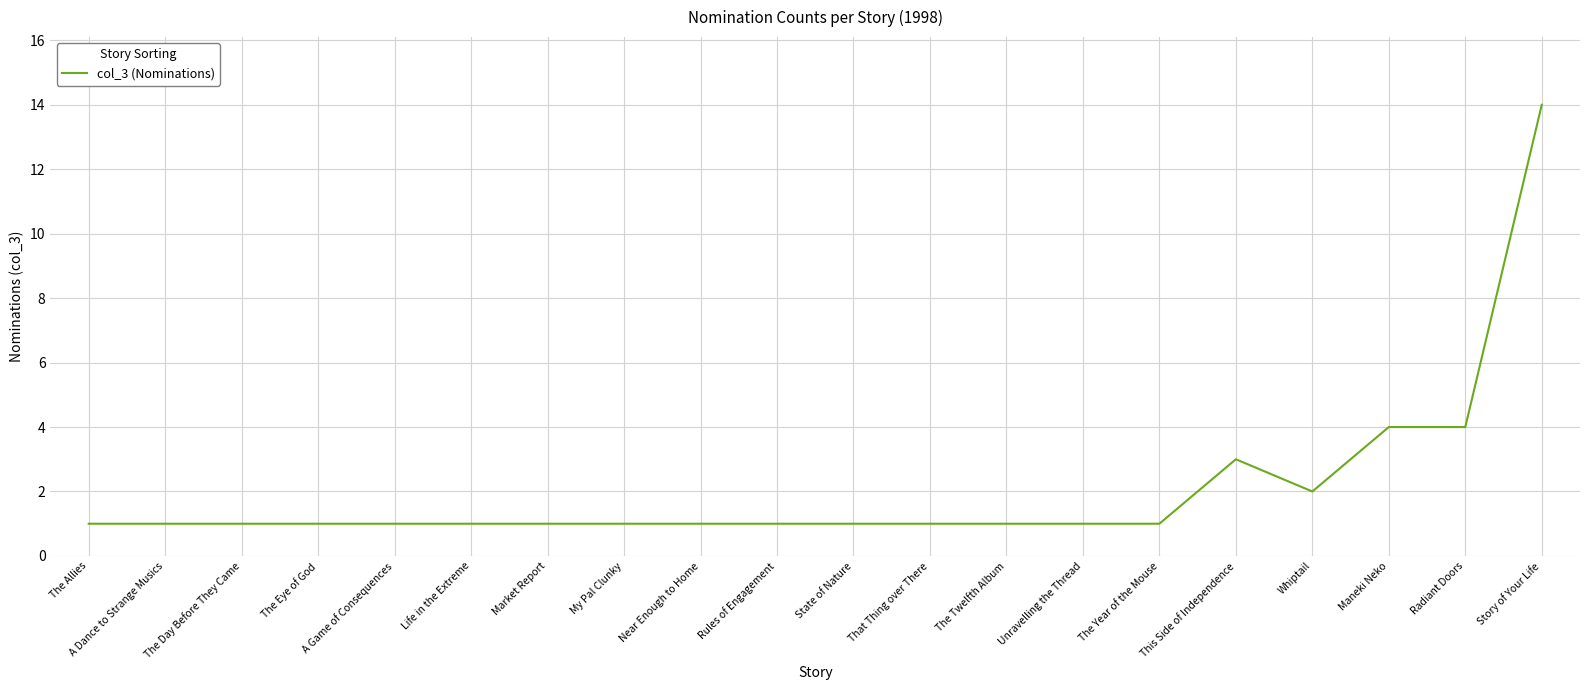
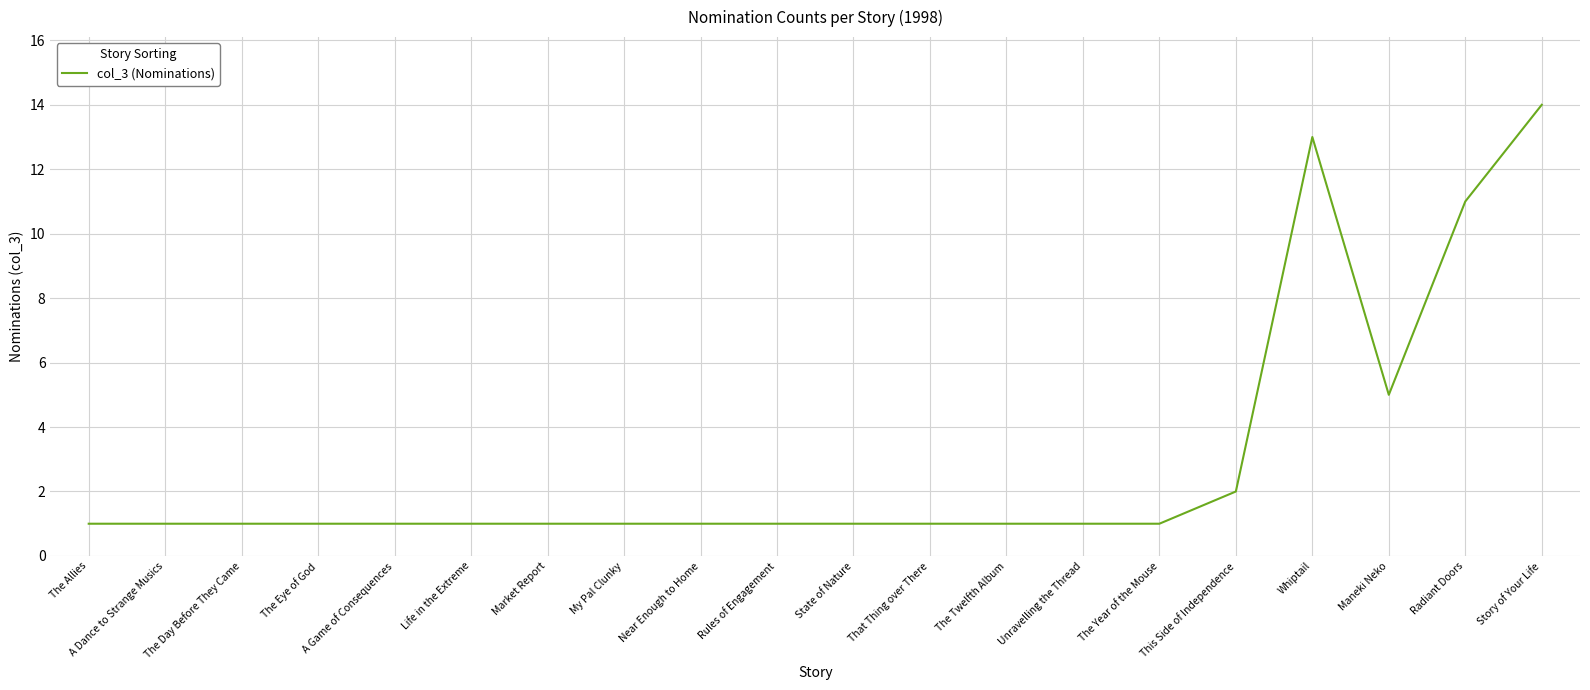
This Side of Independence: 3 -> 2
Whiptail: 2 -> 13
Maneki Neko: 4 -> 5
Radiant Doors: 4 -> 11
